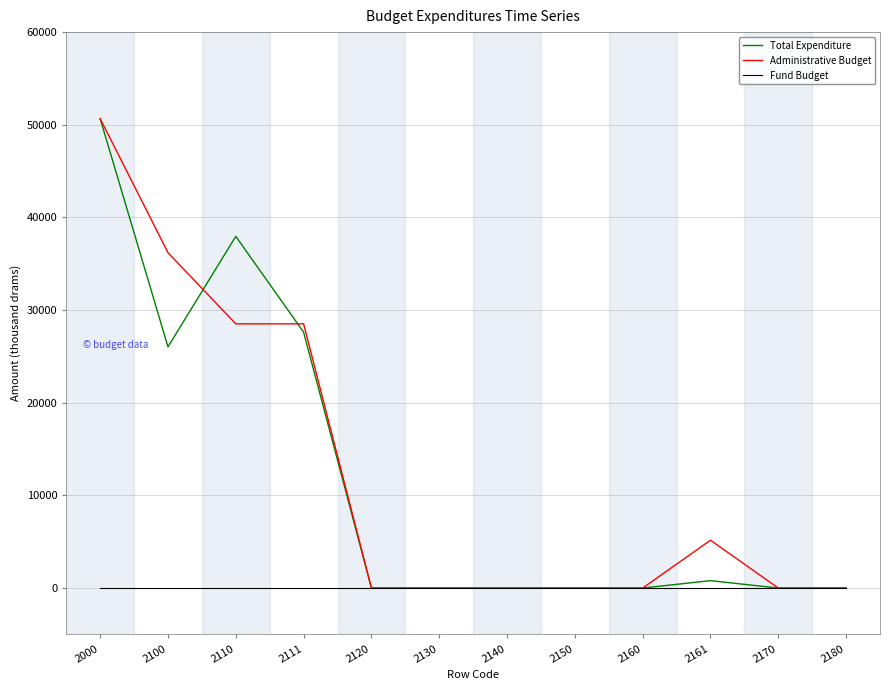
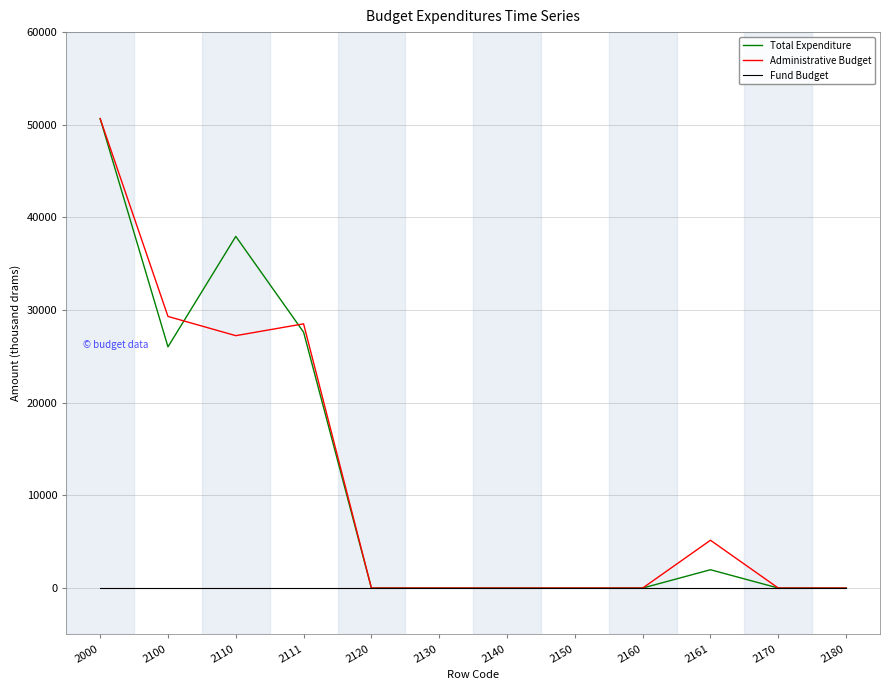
Administrative Budget, 2100: 36000 -> 29000
Administrative Budget, 2110: 29000 -> 27000
Total Expenditure, 2161: 1000 -> 2000
